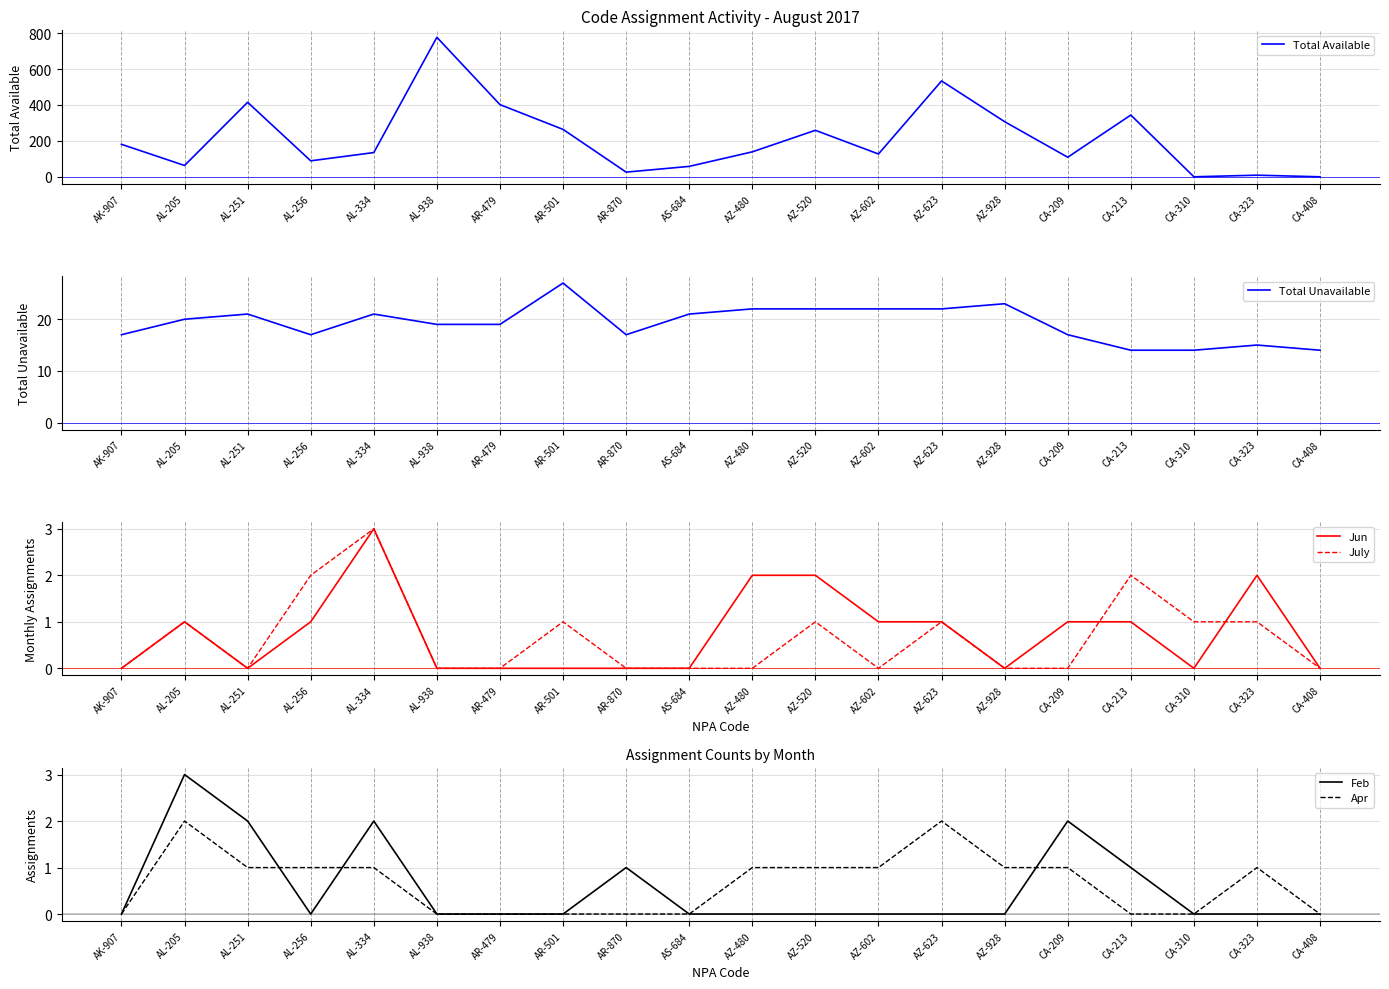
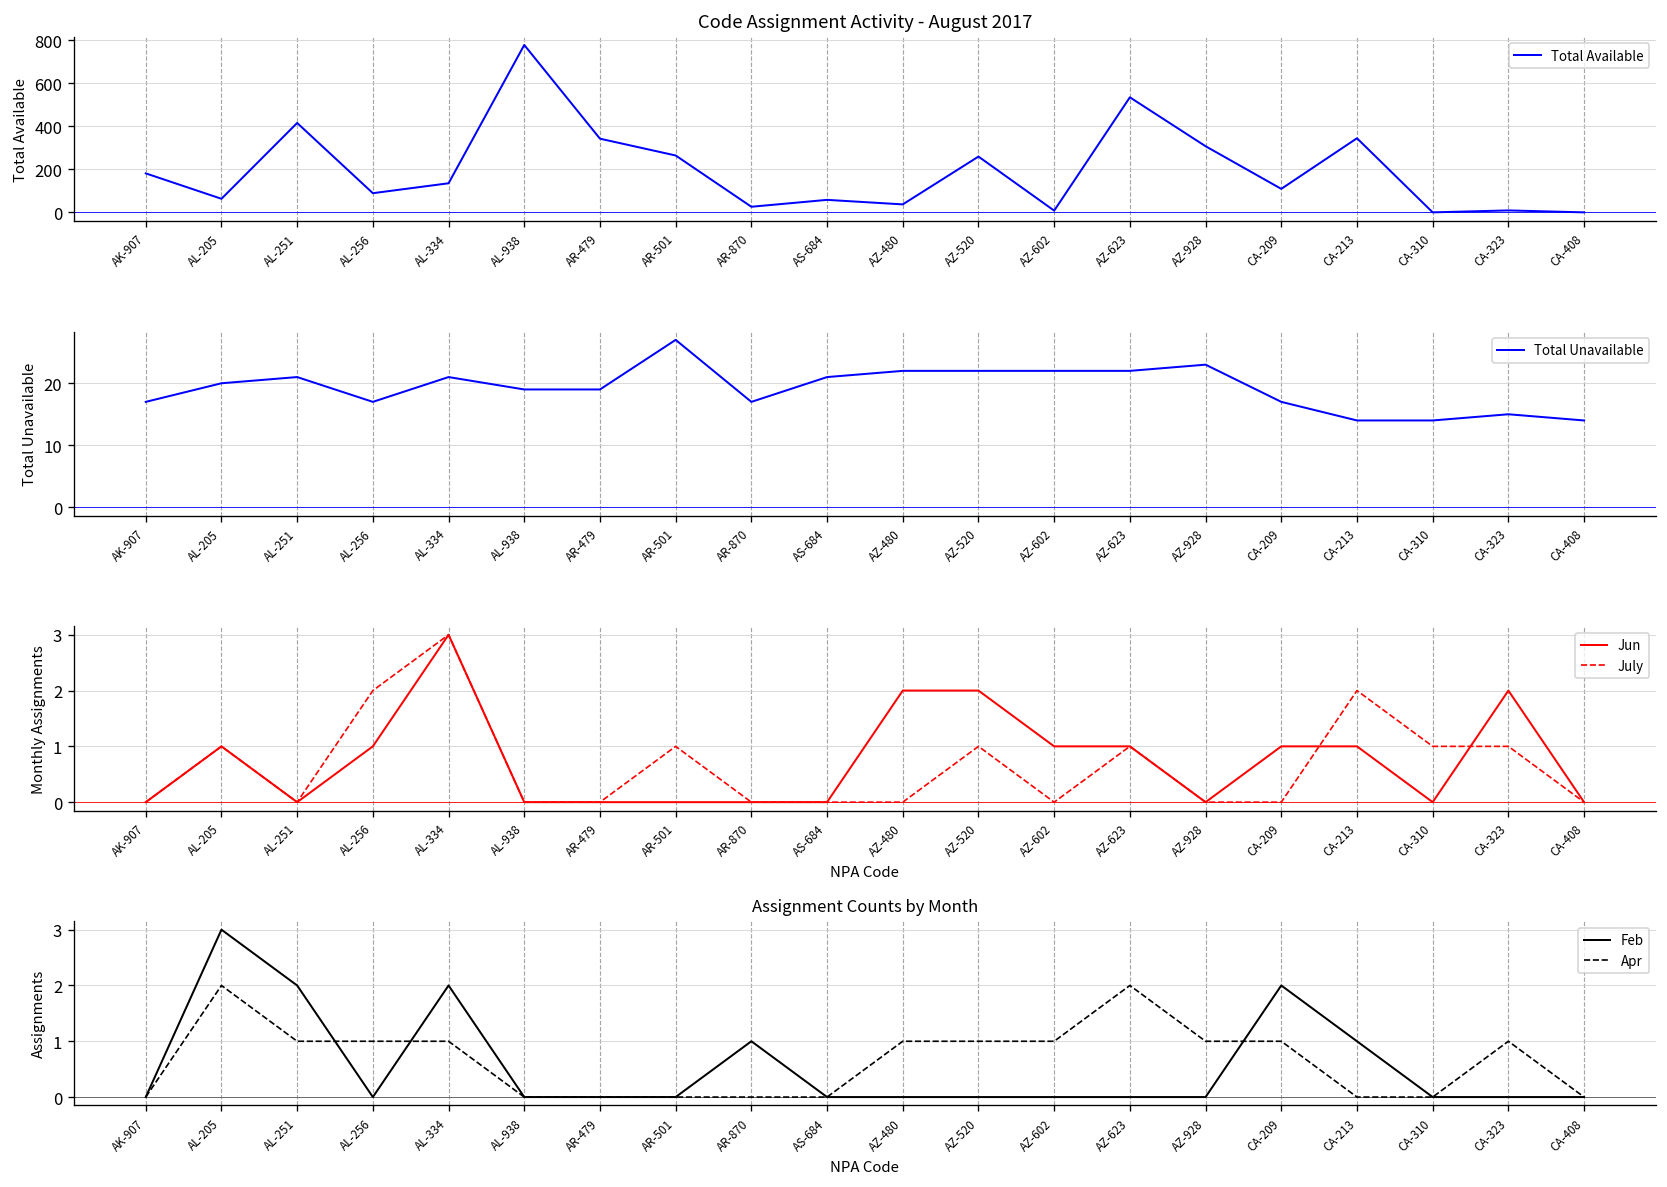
Code Assignment Activity - August 2017, AR-479: 400 -> 340
Code Assignment Activity - August 2017, AZ-480: 140 -> 40
Code Assignment Activity - August 2017, AZ-602: 130 -> 10
